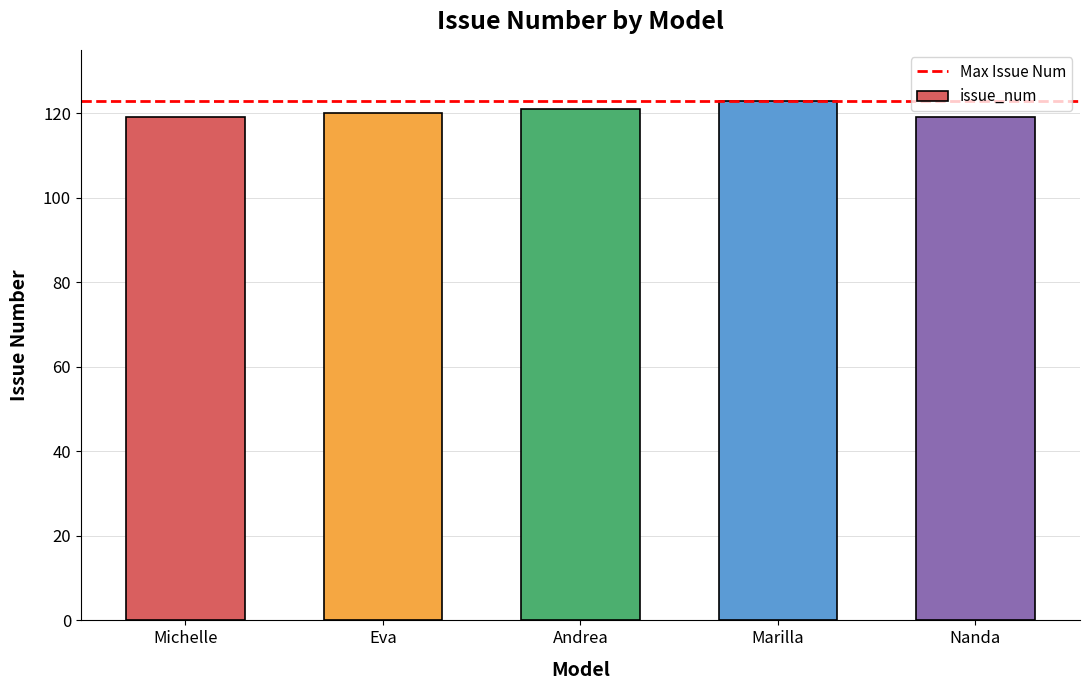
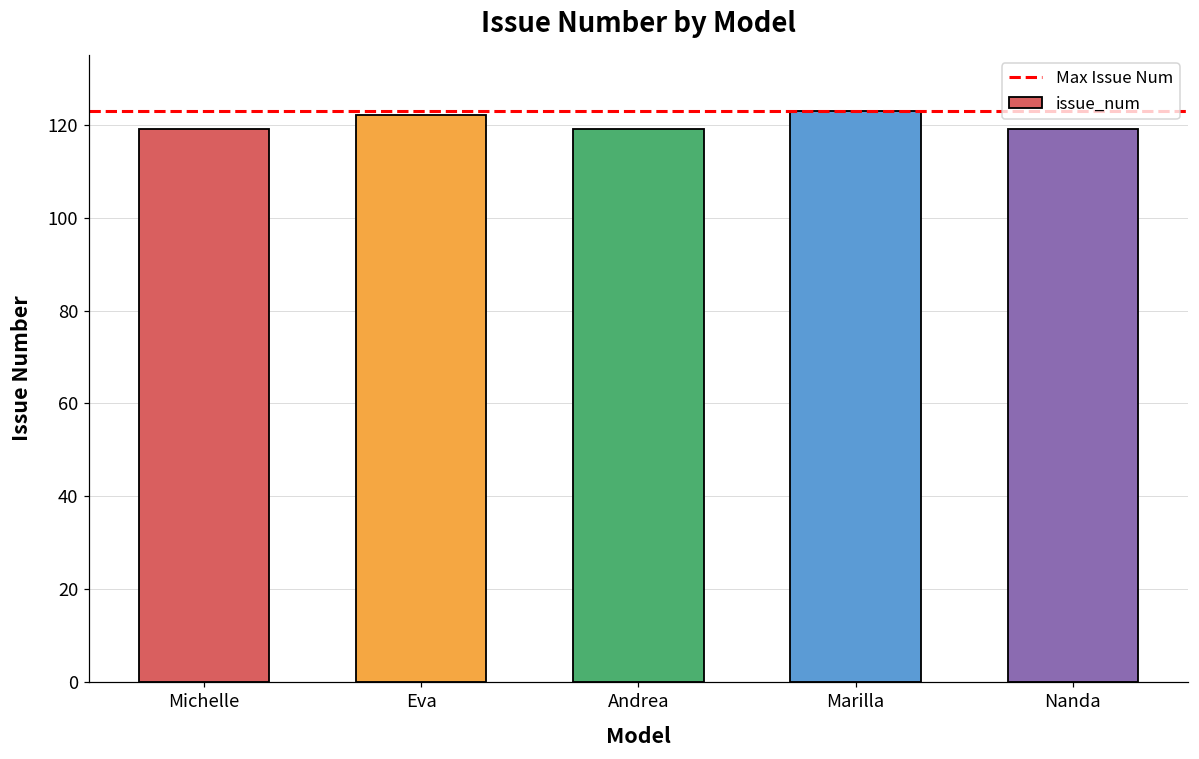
Eva: 120 -> 122
Andrea: 121 -> 119
